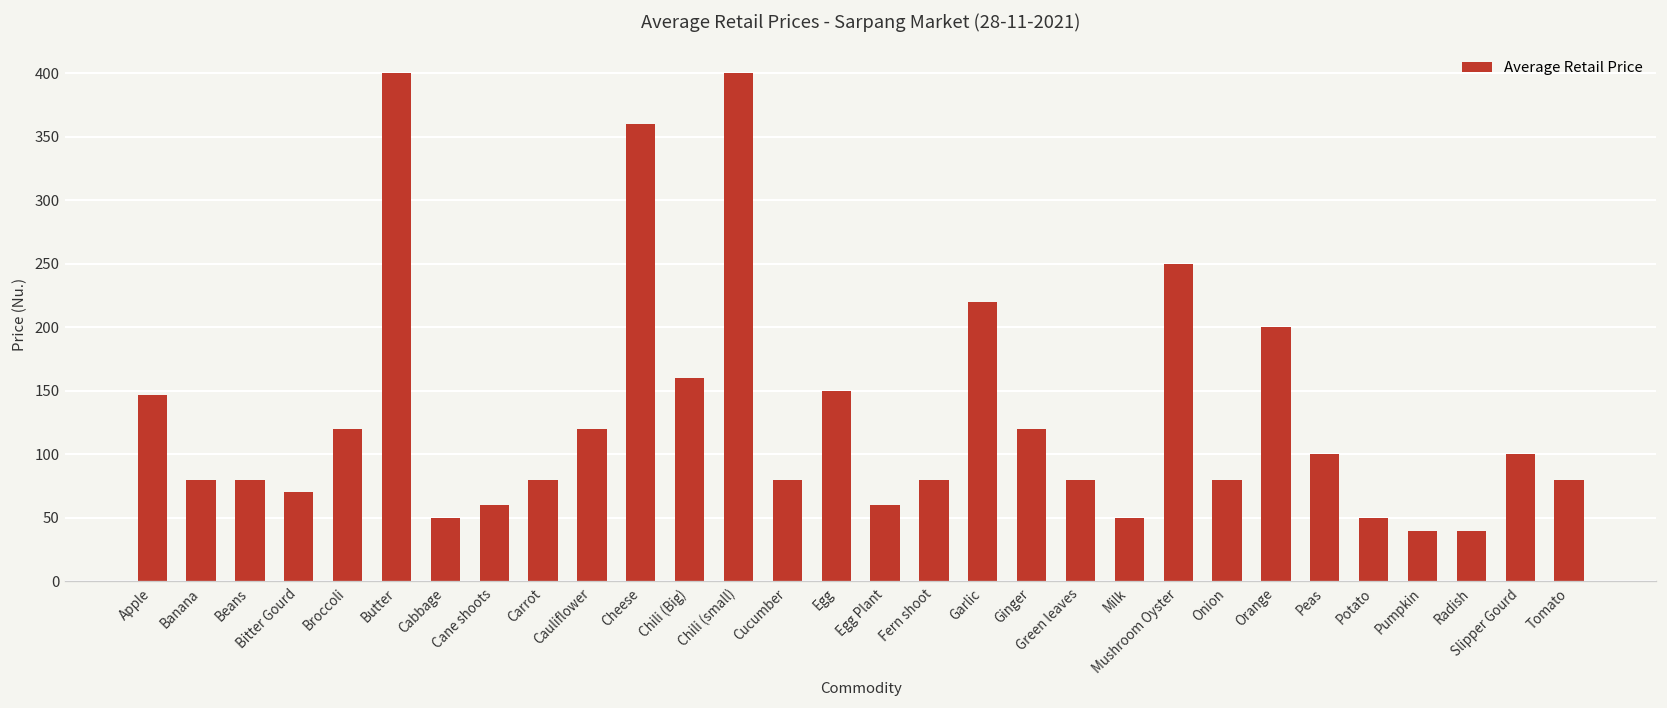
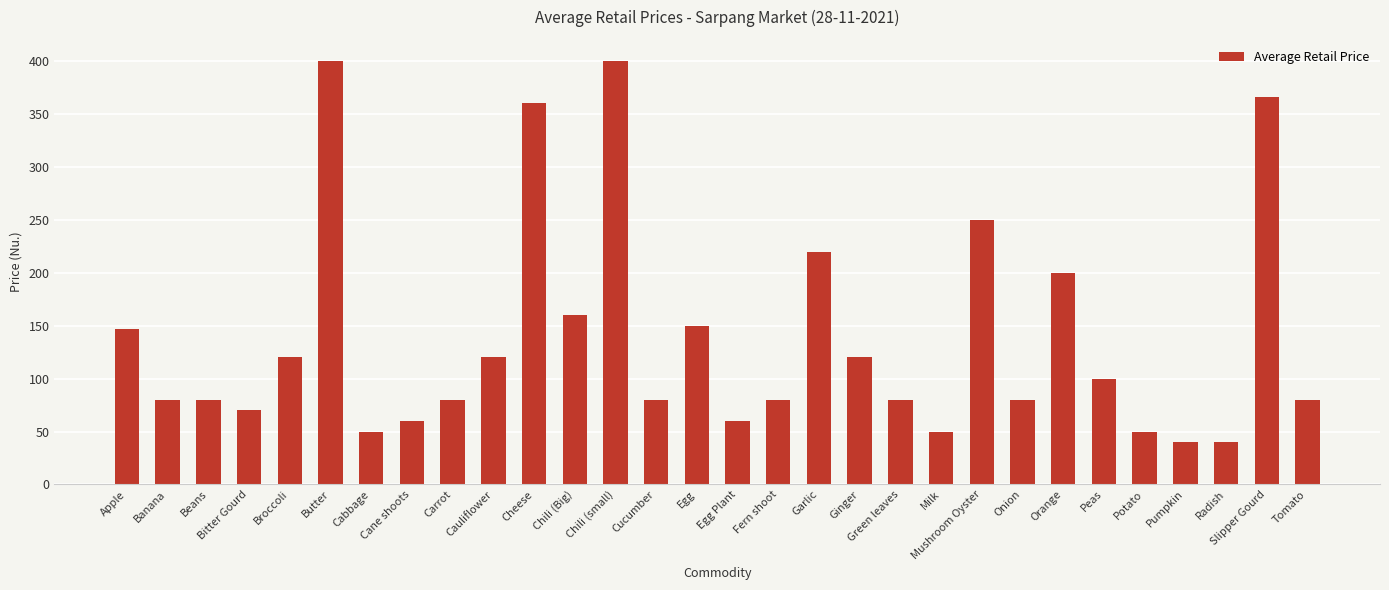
Slipper Gourd: 100 -> 366
